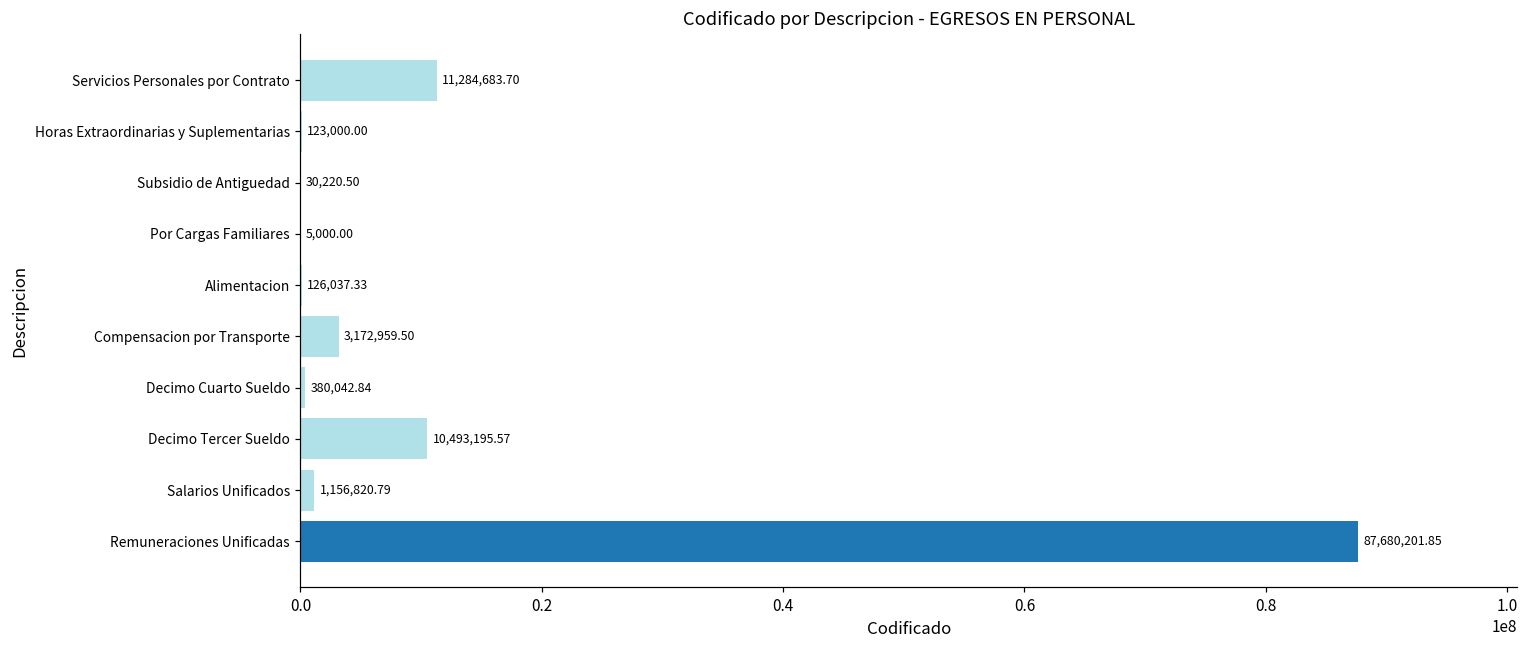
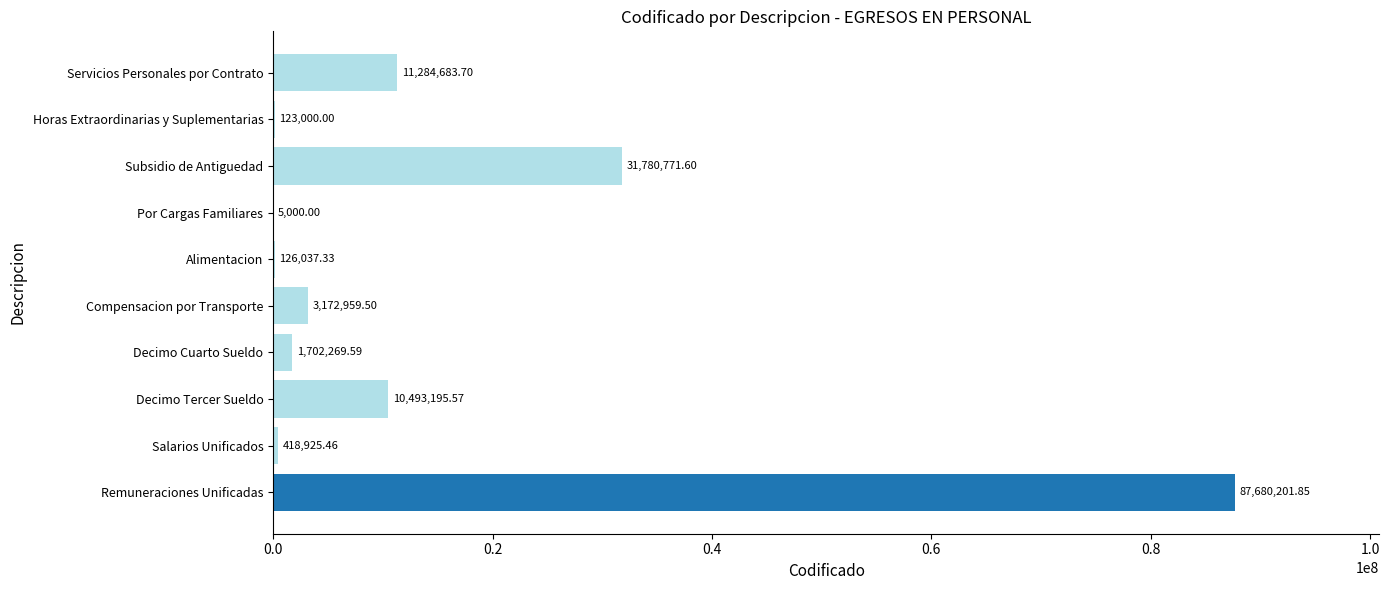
Subsidio de Antiguedad: 30,220.50 -> 31,780,771.60
Decimo Cuarto Sueldo: 380,042.84 -> 1,702,269.59
Salarios Unificados: 1,156,820.79 -> 418,925.46
